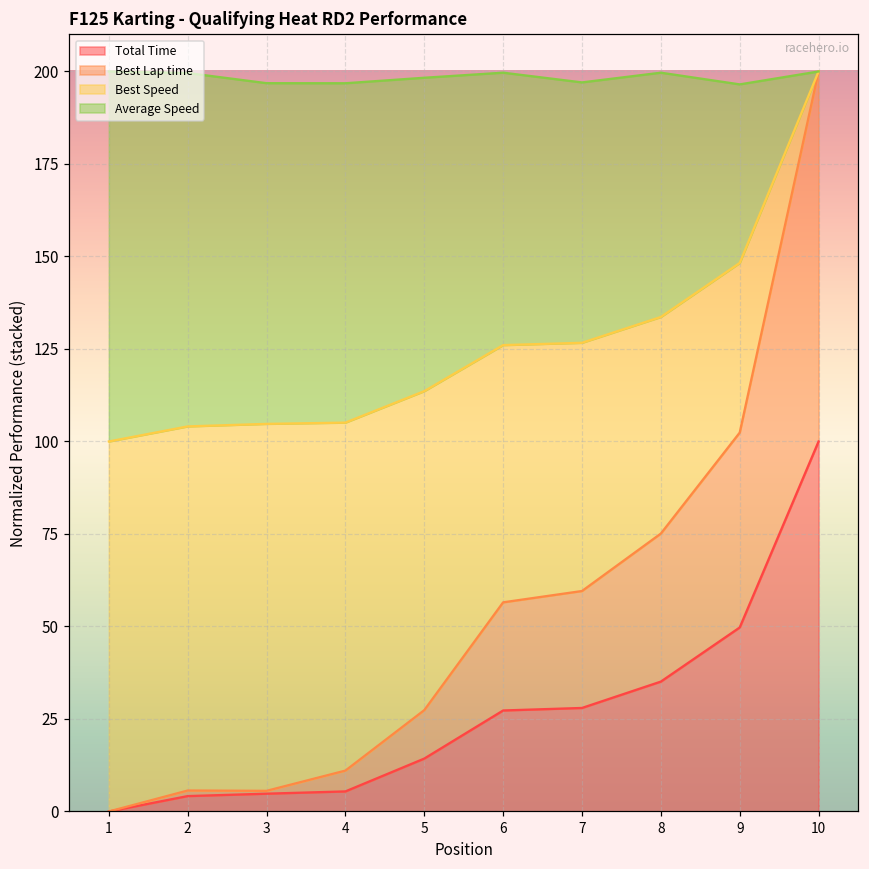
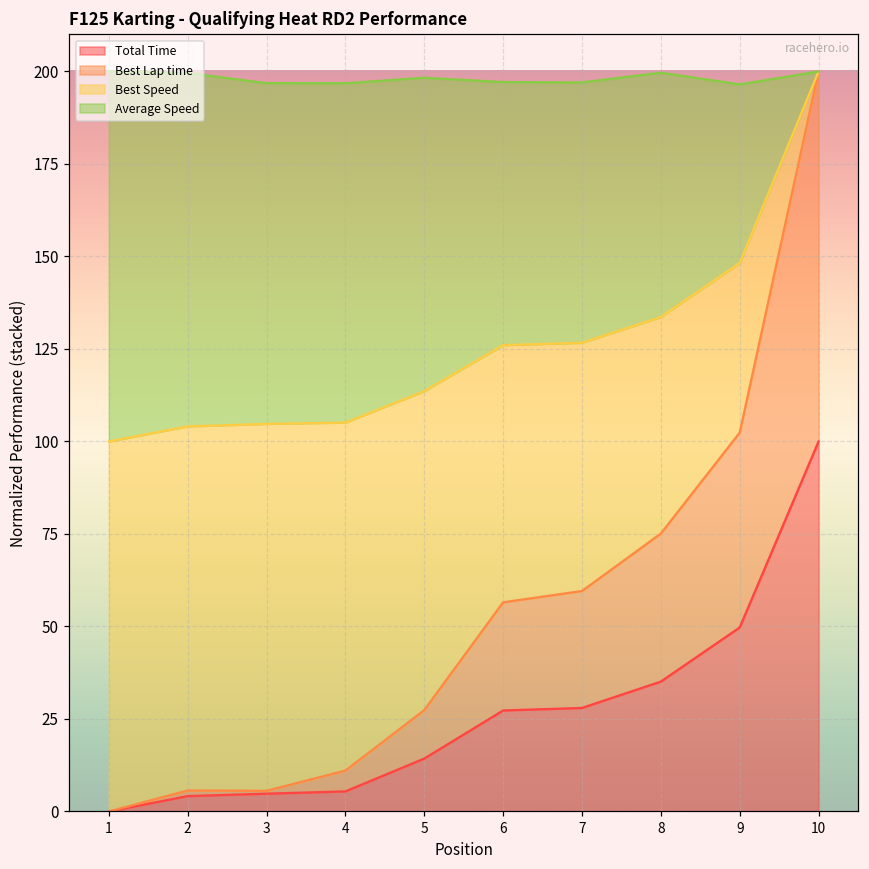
Average Speed, 6: 74 -> 71
